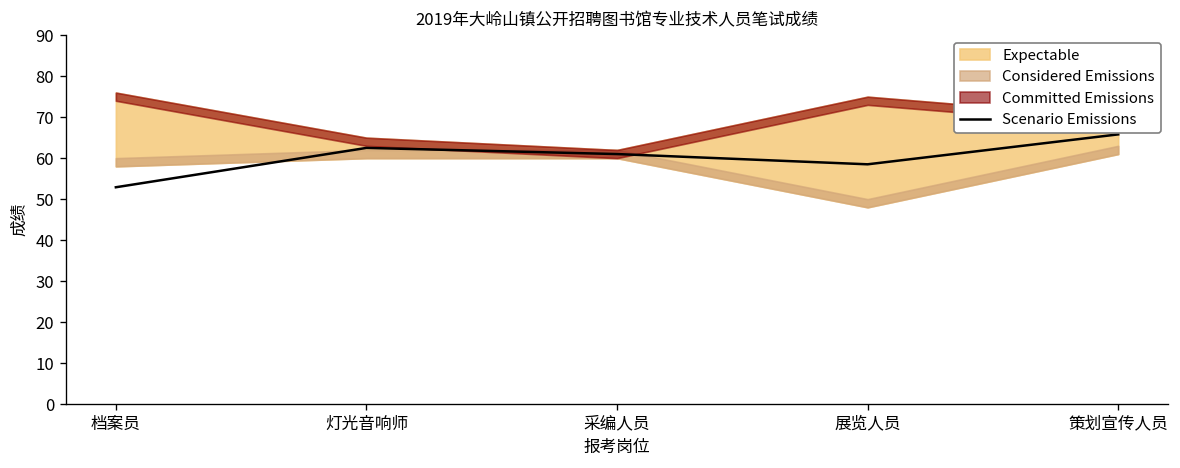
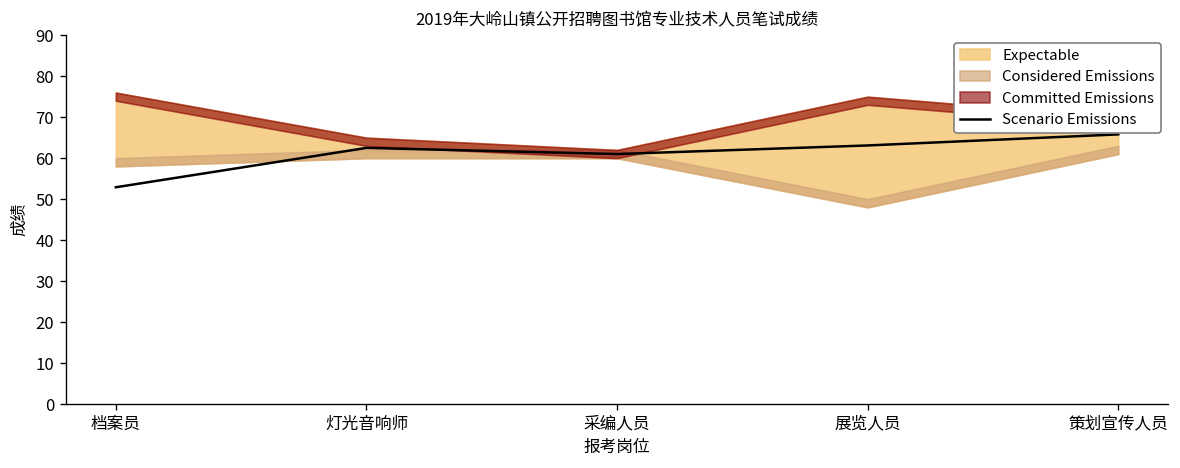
Scenario Emissions, 展览人员: 59 -> 63
